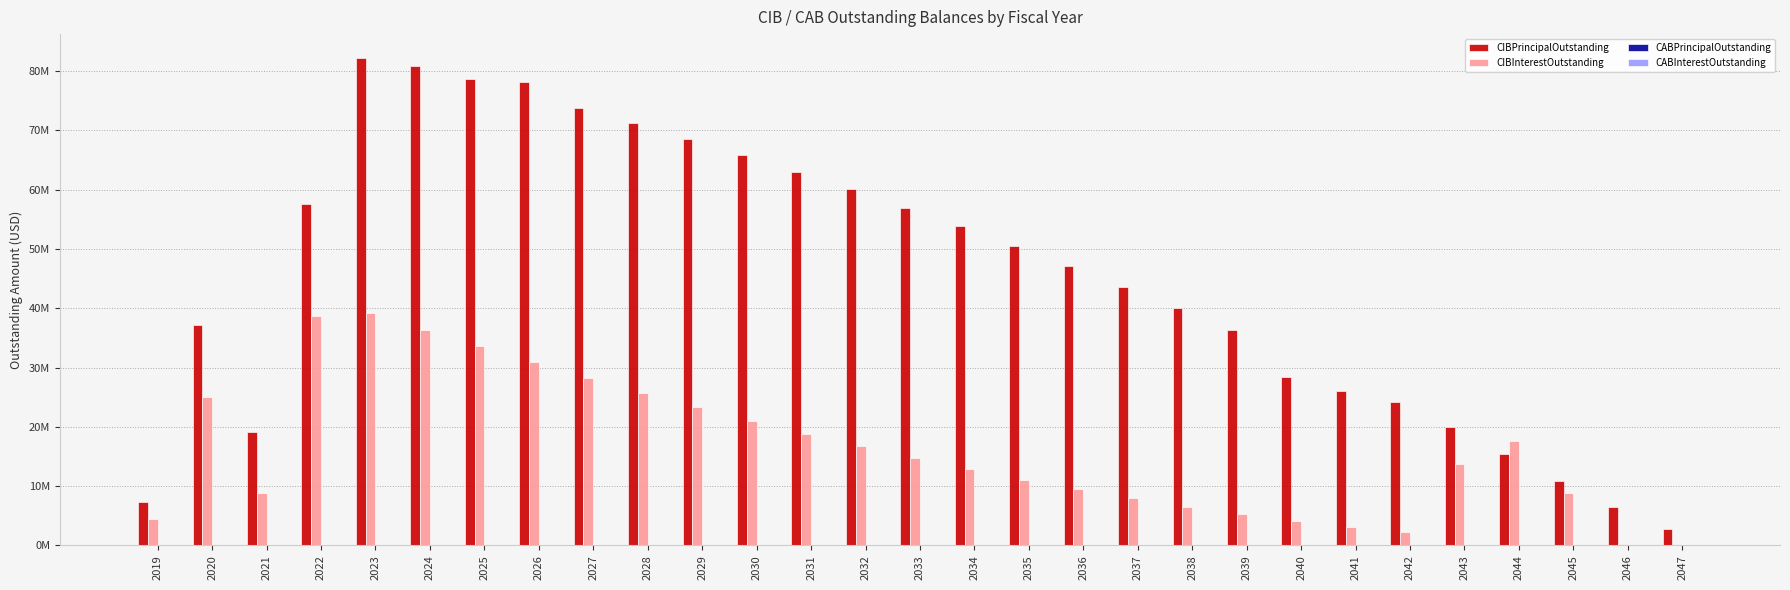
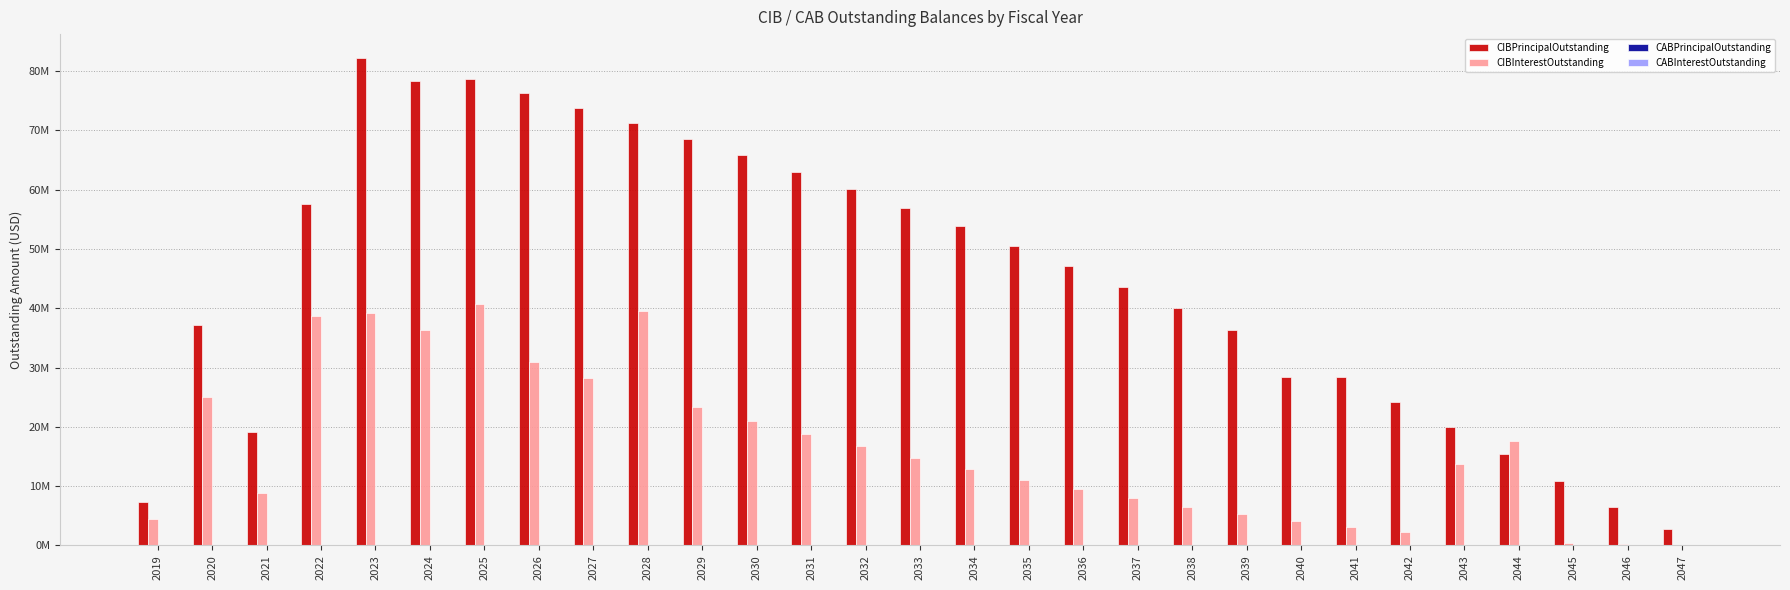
CIBPrincipalOutstanding, 2024: 81000000 -> 78000000
CIBInterestOutstanding, 2025: 34000000 -> 41000000
CIBPrincipalOutstanding, 2026: 78000000 -> 76000000
CIBInterestOutstanding, 2028: 26000000 -> 39000000
CIBPrincipalOutstanding, 2041: 26000000 -> 28000000
CIBInterestOutstanding, 2045: 9000000 -> 0
